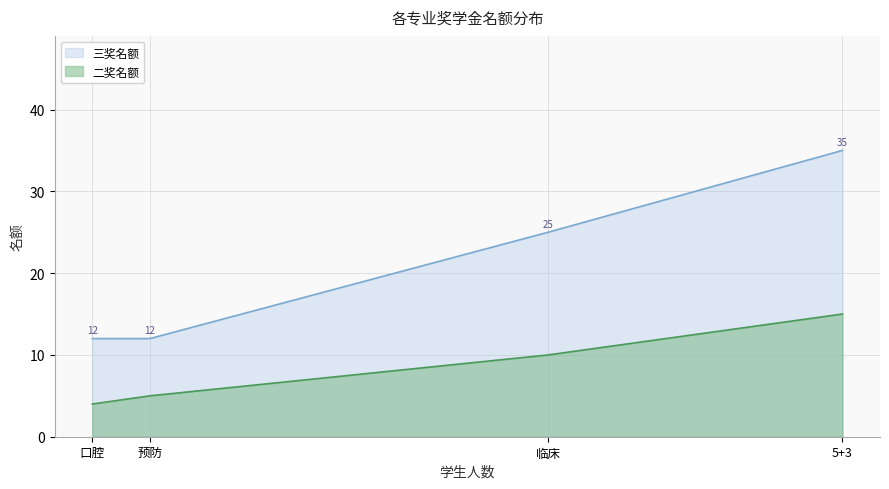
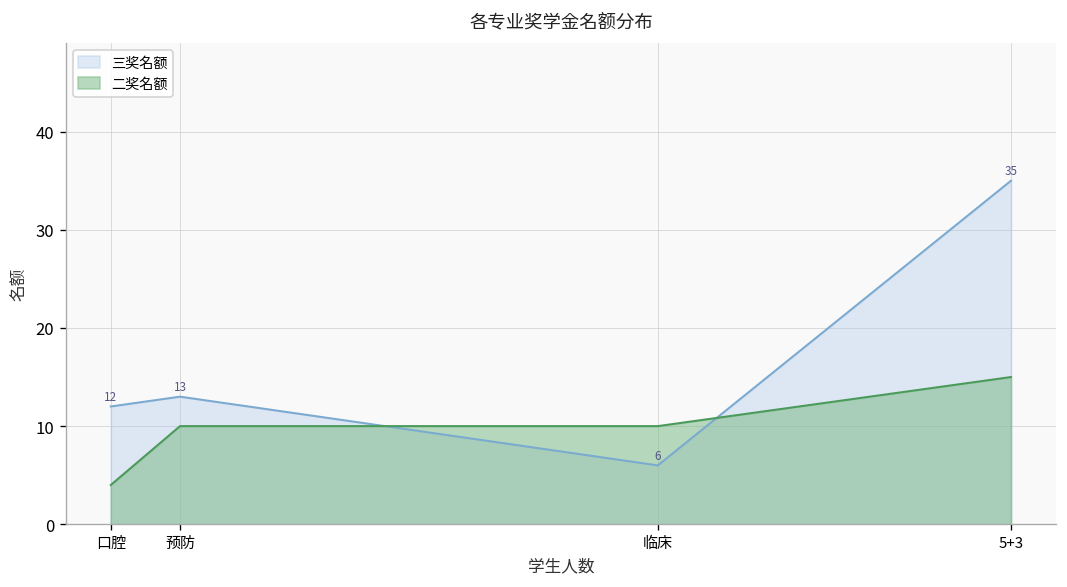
三奖名额, 预防: 12 -> 13
二奖名额, 预防: 5 -> 10
三奖名额, 临床: 25 -> 6
